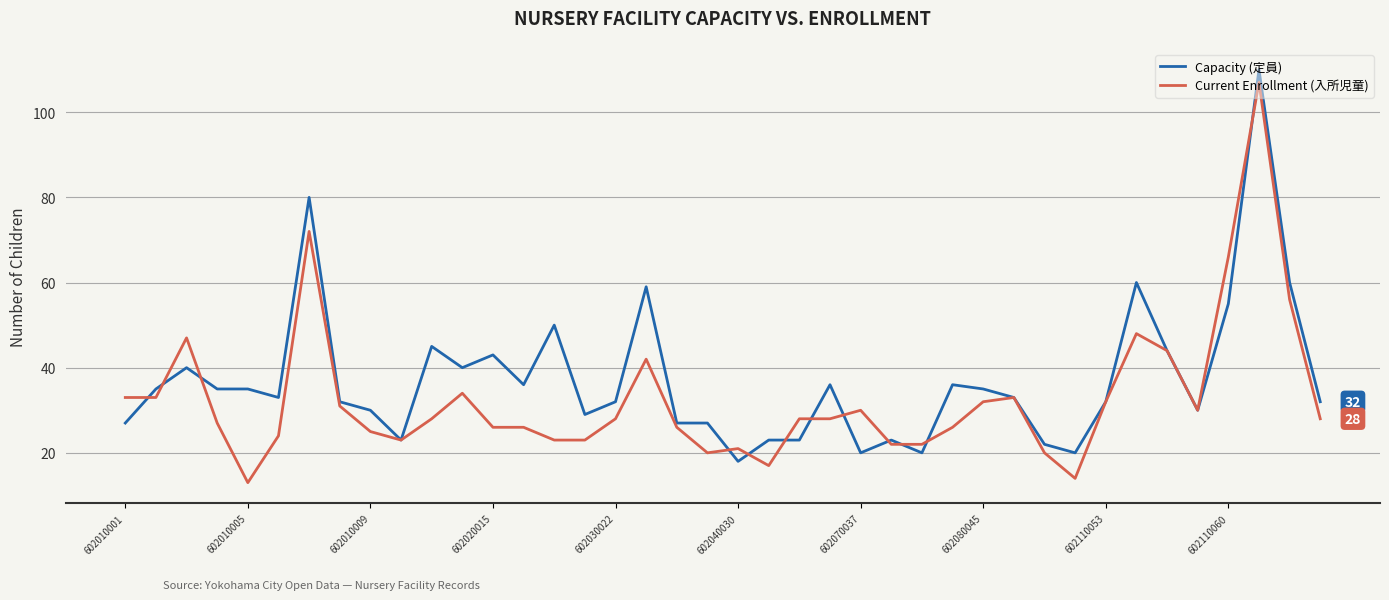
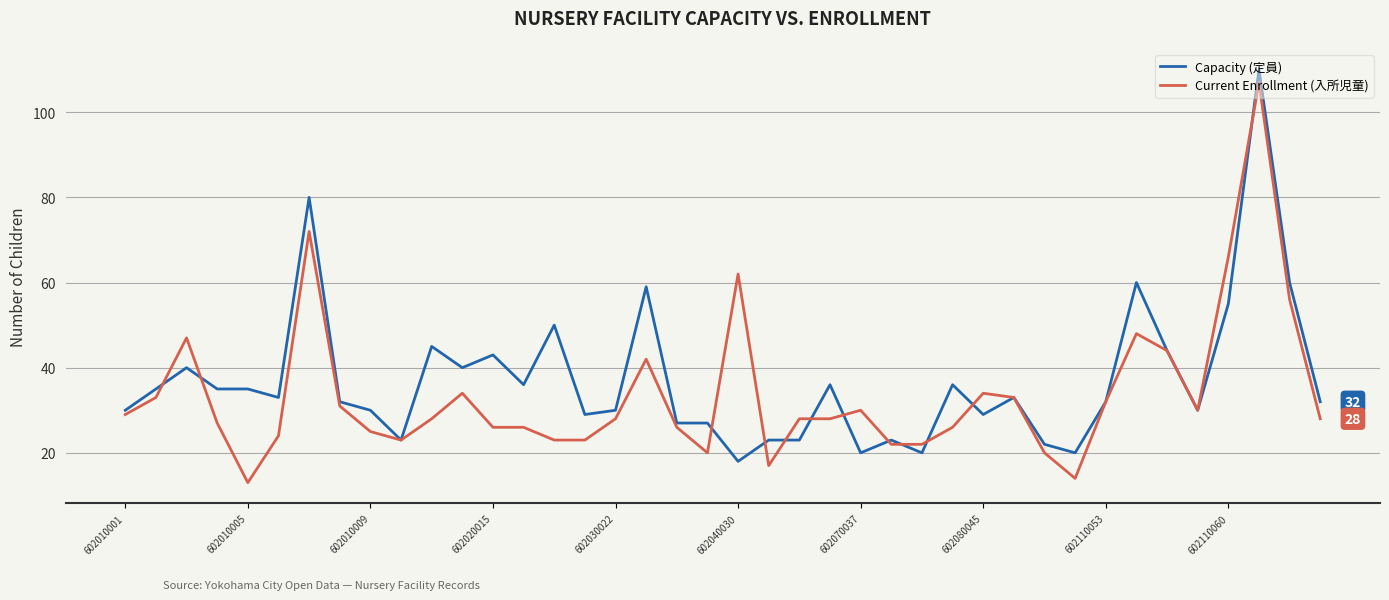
Capacity (定員), 602010001: 27 -> 30
Current Enrollment (入所児童), 602010001: 33 -> 29
Capacity (定員), 602030022: 32 -> 30
Current Enrollment (入所児童), 602040030: 21 -> 62
Capacity (定員), 602080045: 35 -> 29
Current Enrollment (入所児童), 602080045: 32 -> 34
